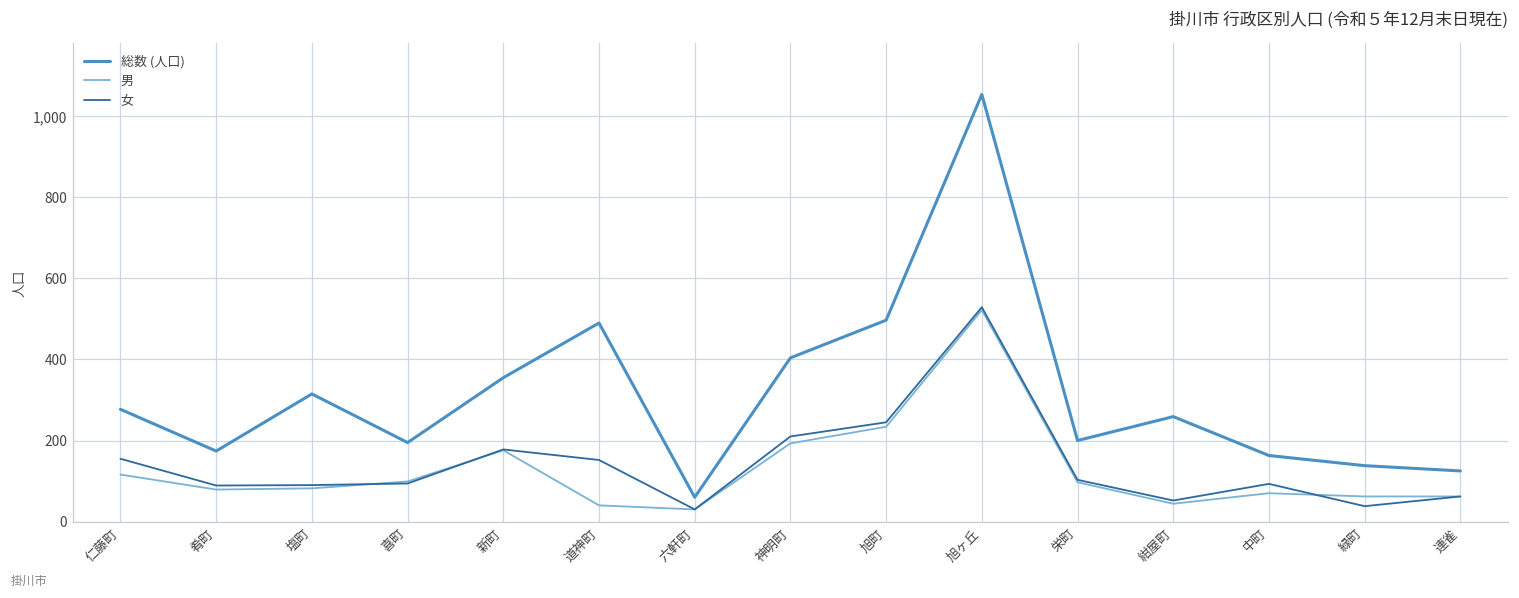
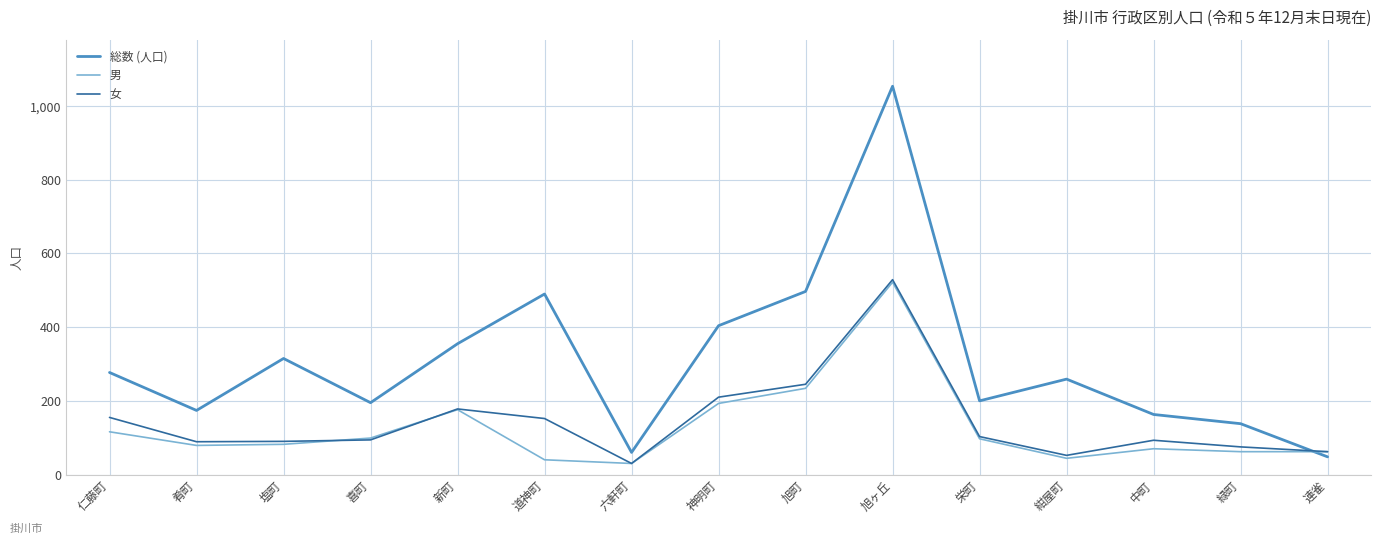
女, 緑町: 40 -> 80
総数 (人口), 連雀: 130 -> 50
